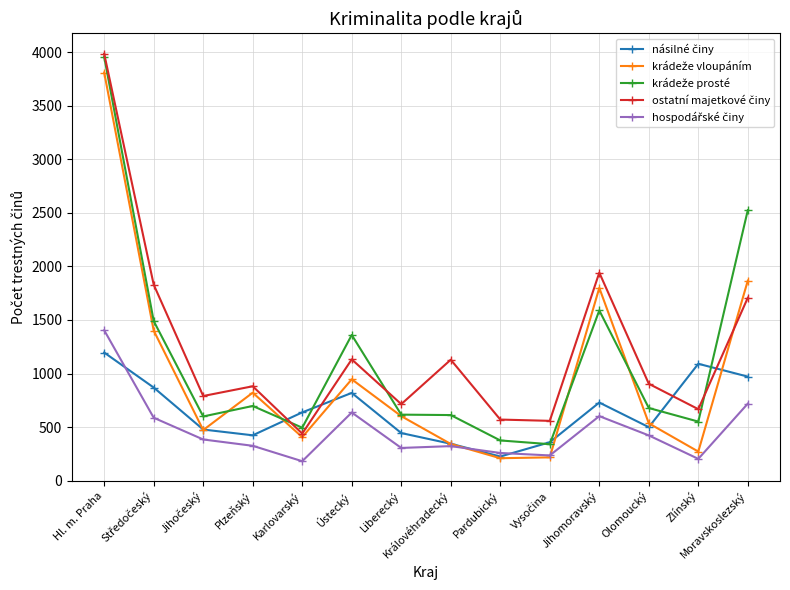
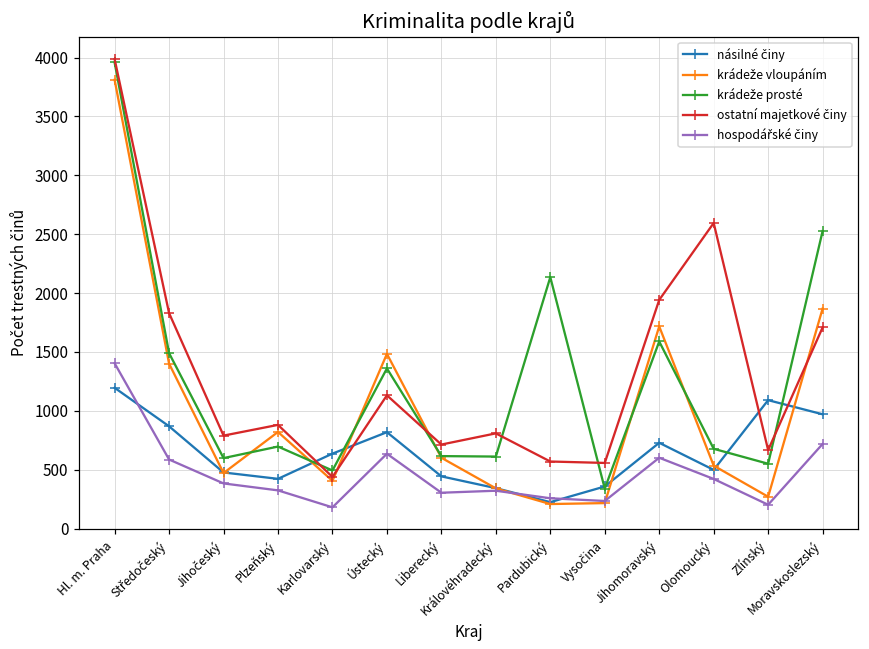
krádeže vloupáním, Ústecký: 950 -> 1480
ostatní majetkové činy, Královéhradecký: 1130 -> 810
krádeže prosté, Pardubický: 380 -> 2140
krádeže vloupáním, Jihomoravský: 1800 -> 1720
ostatní majetkové činy, Olomoucký: 900 -> 2600
